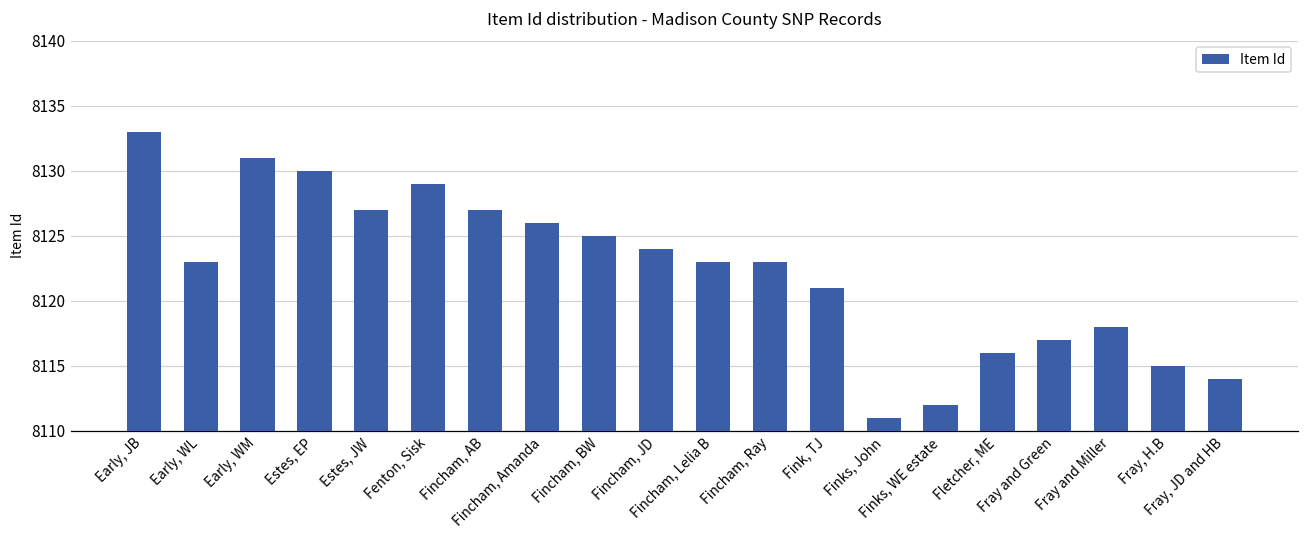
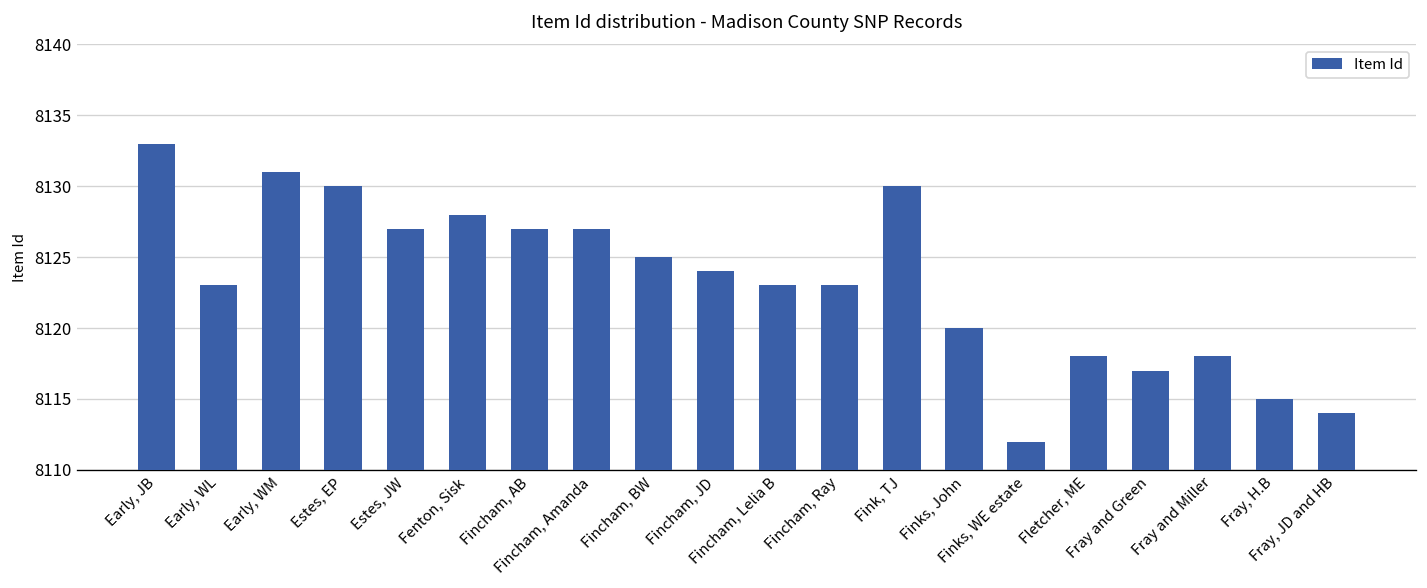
Fenton, Sisk: 8129 -> 8128
Fincham, Amanda: 8126 -> 8127
Fink, TJ: 8121 -> 8130
Finks, John: 8111 -> 8120
Fletcher, ME: 8116 -> 8118
